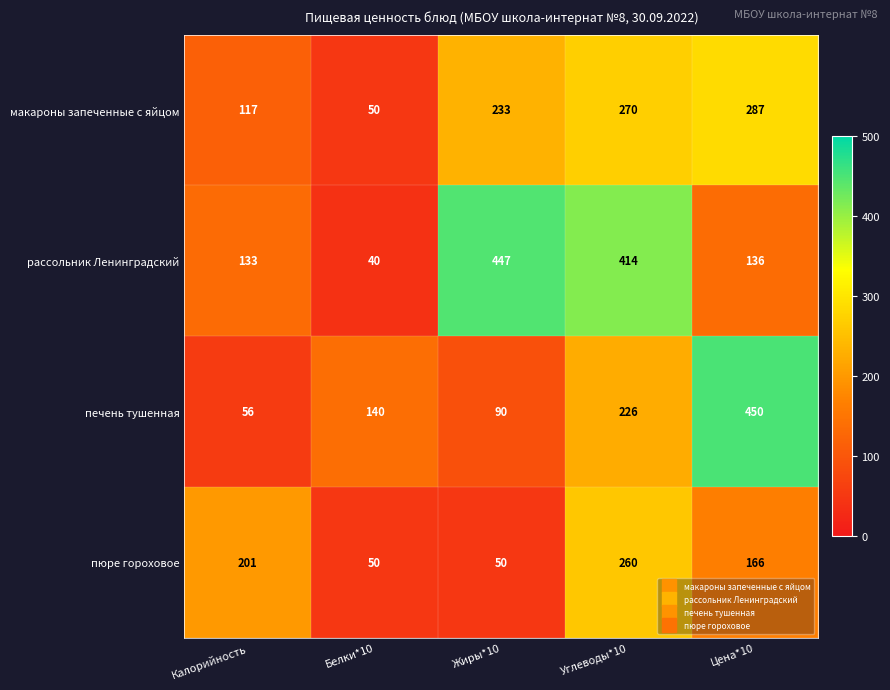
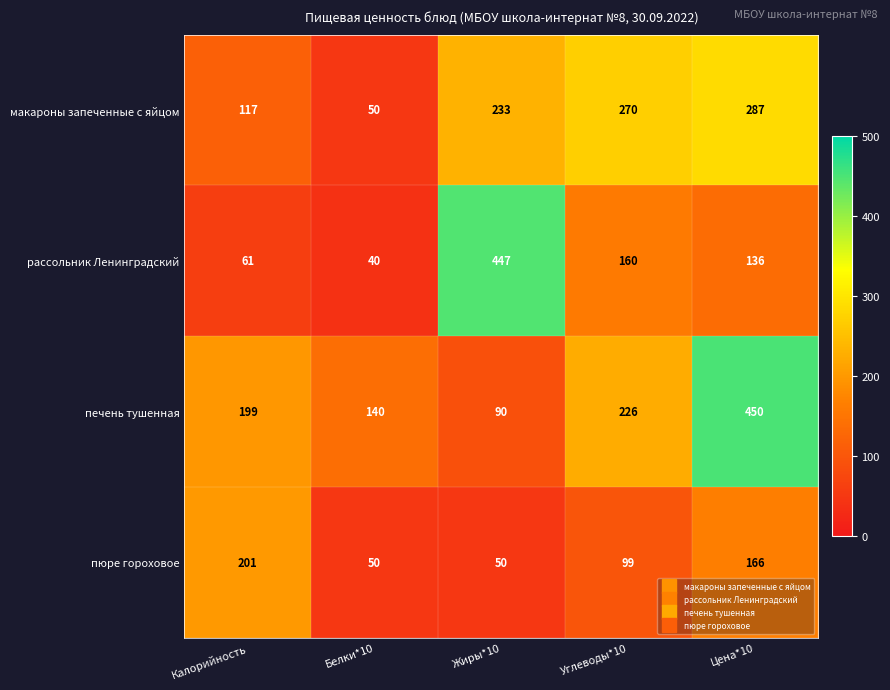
рассольник Ленинградский, Калорийность: 133 -> 61
рассольник Ленинградский, Углеводы*10: 414 -> 160
печень тушенная, Калорийность: 56 -> 199
пюре гороховое, Углеводы*10: 260 -> 99
